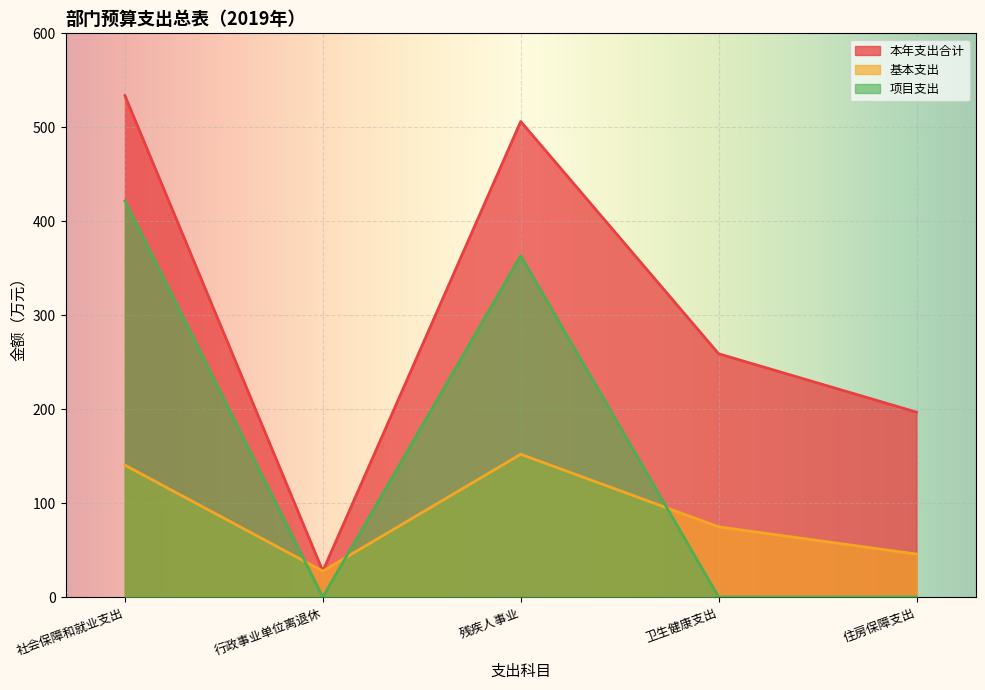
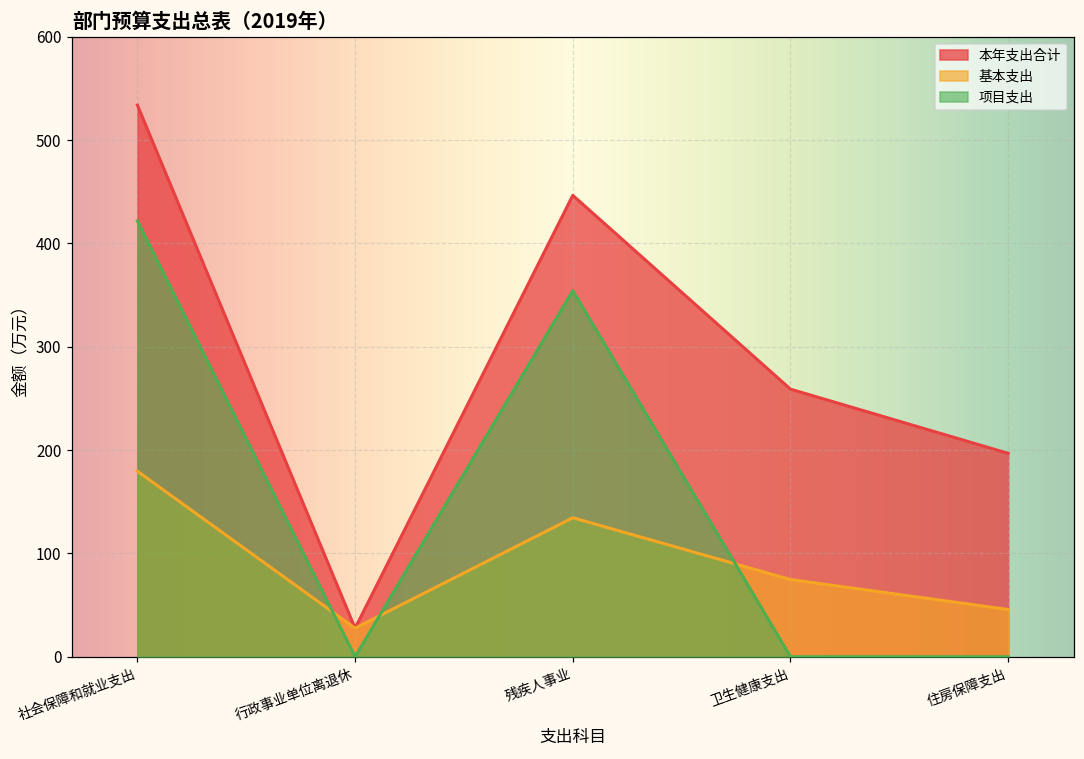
基本支出, 社会保障和就业支出: 140 -> 180
本年支出合计, 残疾人事业: 510 -> 450
基本支出, 残疾人事业: 150 -> 130
项目支出, 残疾人事业: 360 -> 350
